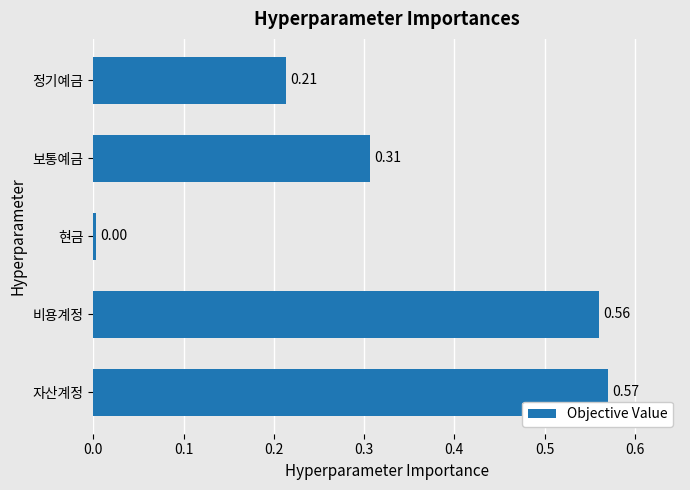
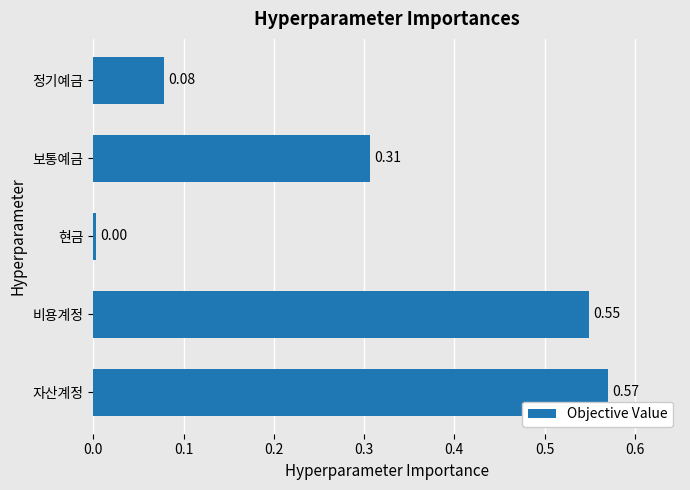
정기예금: 0.21 -> 0.08
비용계정: 0.56 -> 0.55
